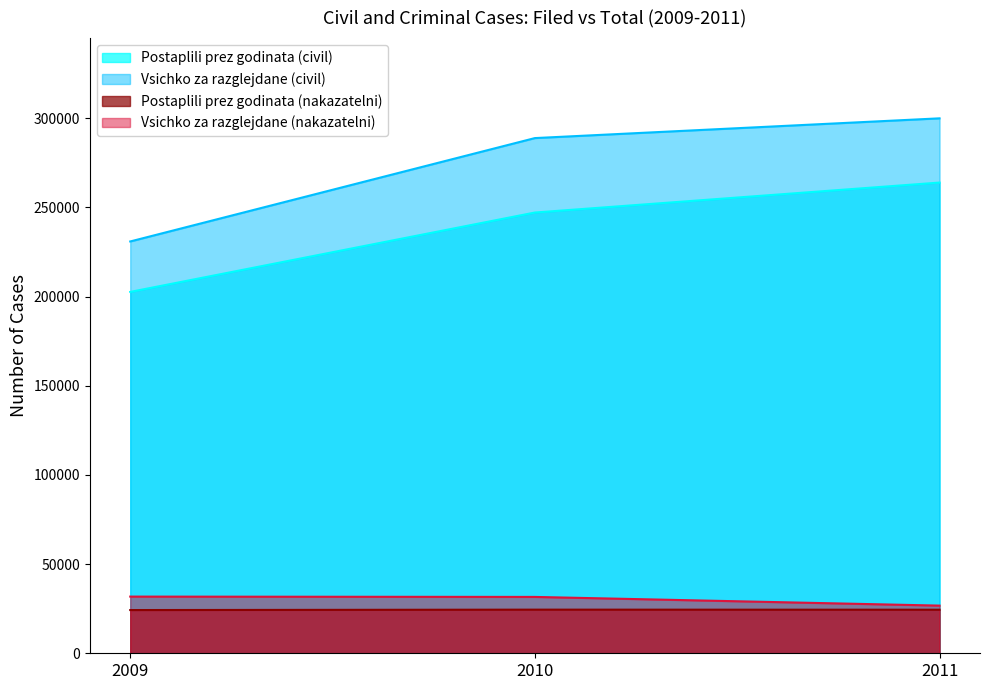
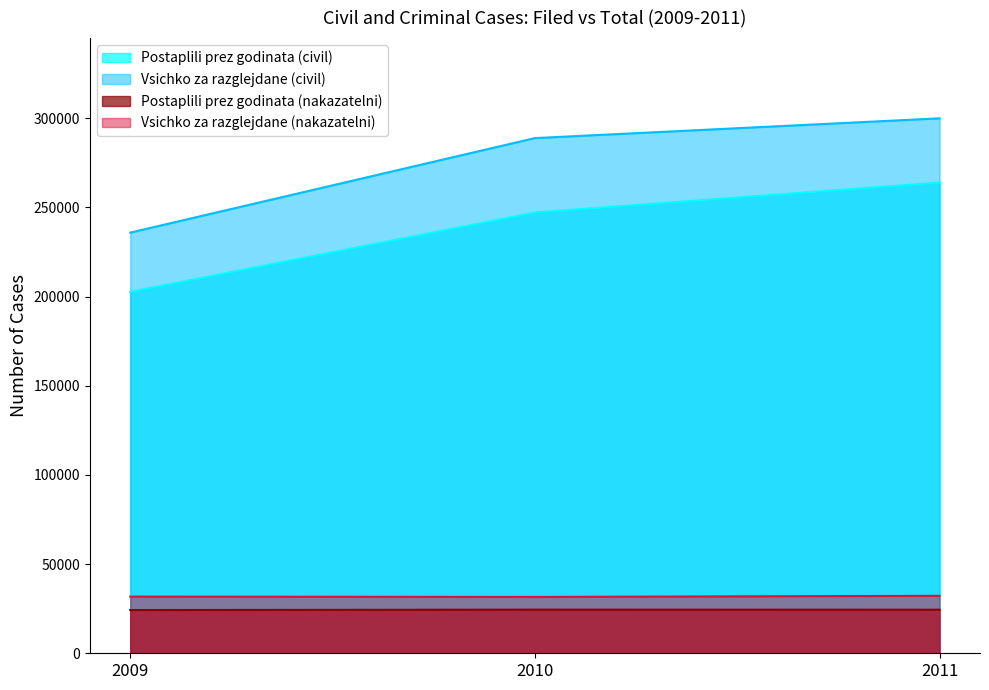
Vsichko za razglejdane (civil), 2009: 231000 -> 236000
Vsichko za razglejdane (nakazatelni), 2011: 27000 -> 32000
